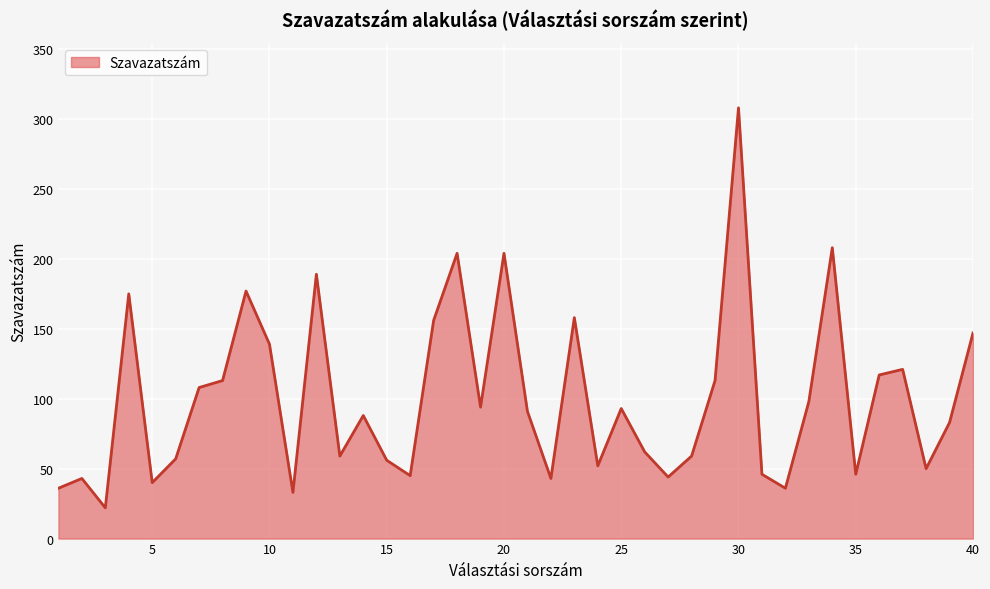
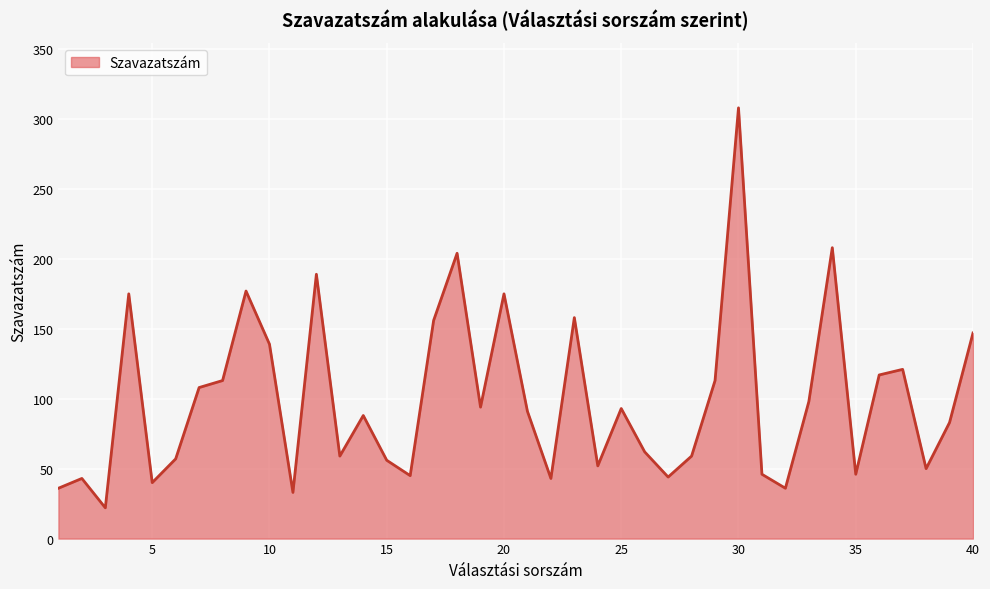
20: 204 -> 175
